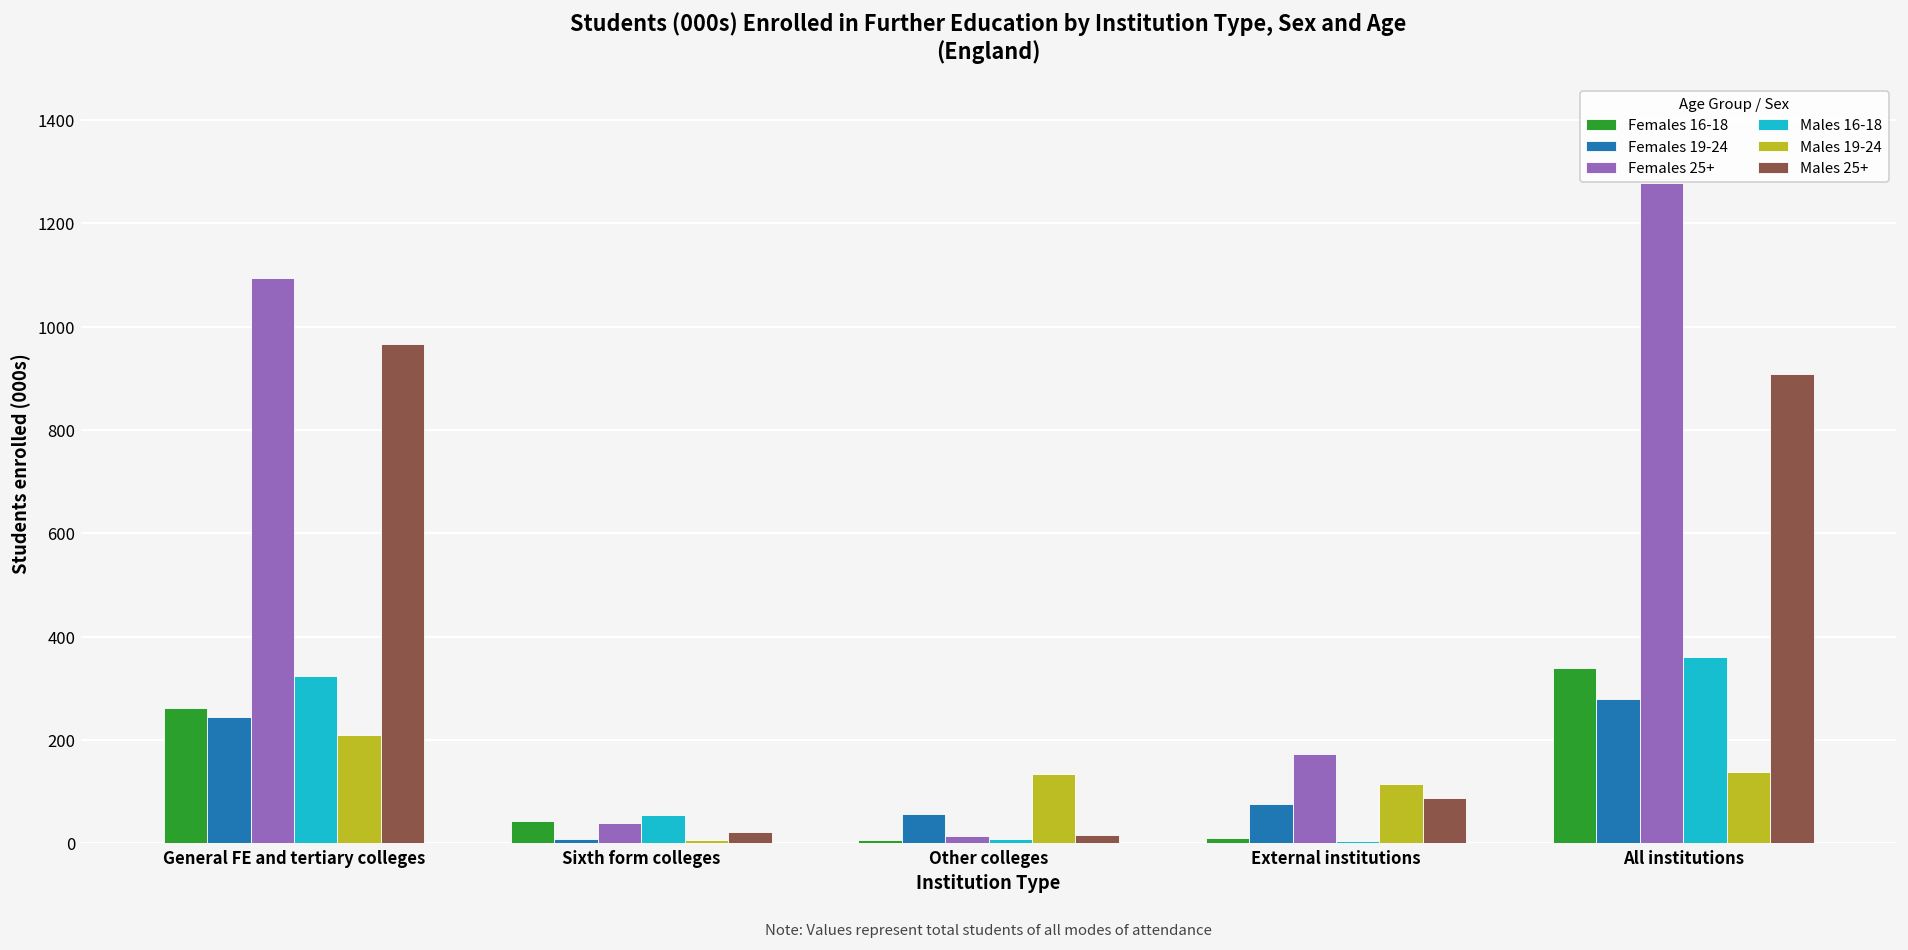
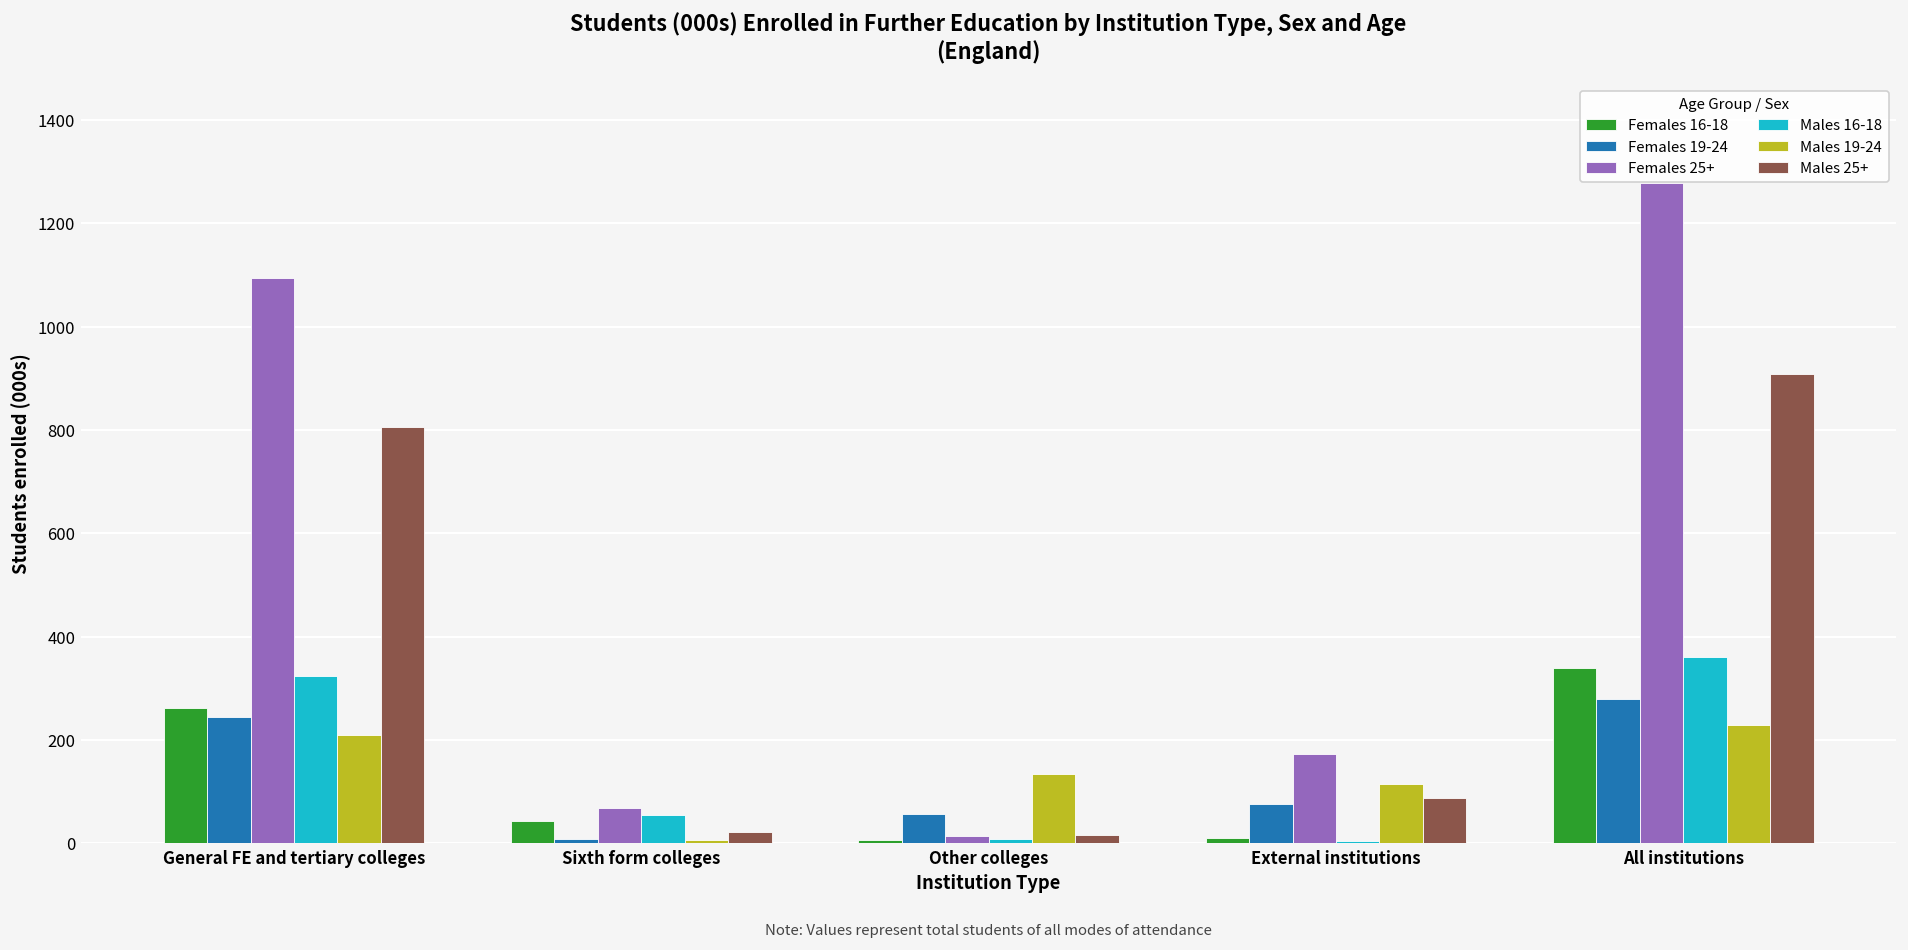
Males 25+, General FE and tertiary colleges: 970 -> 810
Females 25+, Sixth form colleges: 40 -> 70
Males 19-24, All institutions: 140 -> 230
